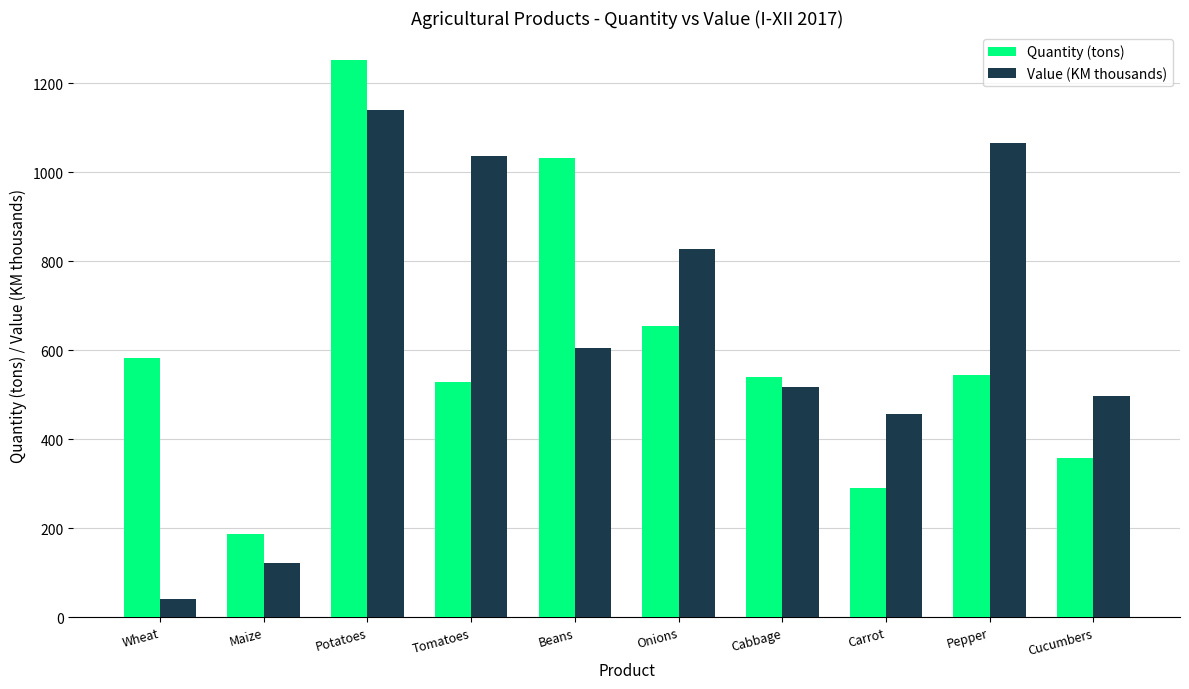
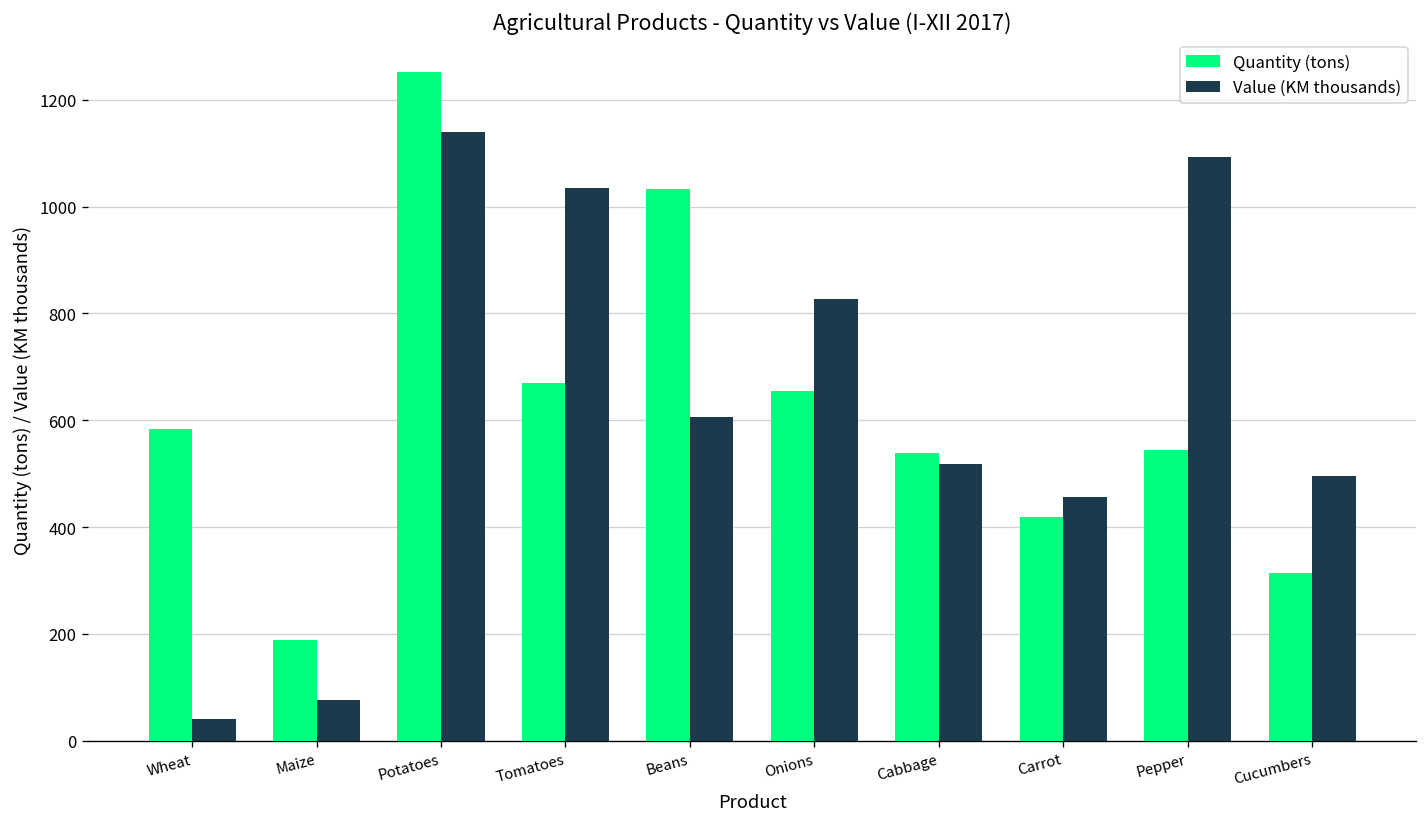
Value (KM thousands), Maize: 120 -> 80
Quantity (tons), Tomatoes: 530 -> 670
Quantity (tons), Carrot: 290 -> 420
Value (KM thousands), Pepper: 1060 -> 1090
Quantity (tons), Cucumbers: 360 -> 310
